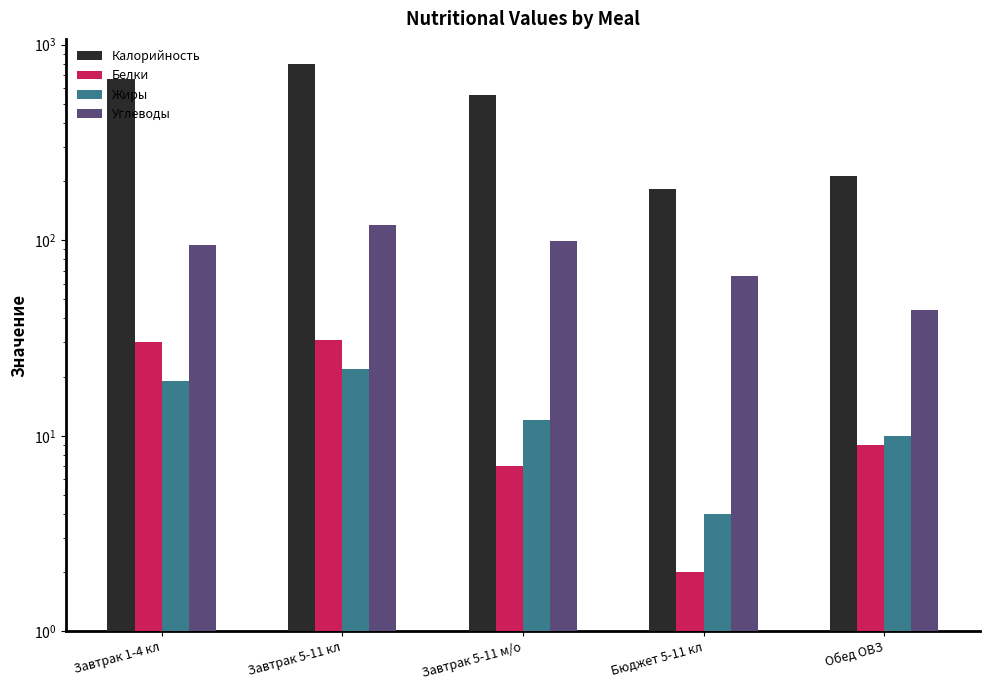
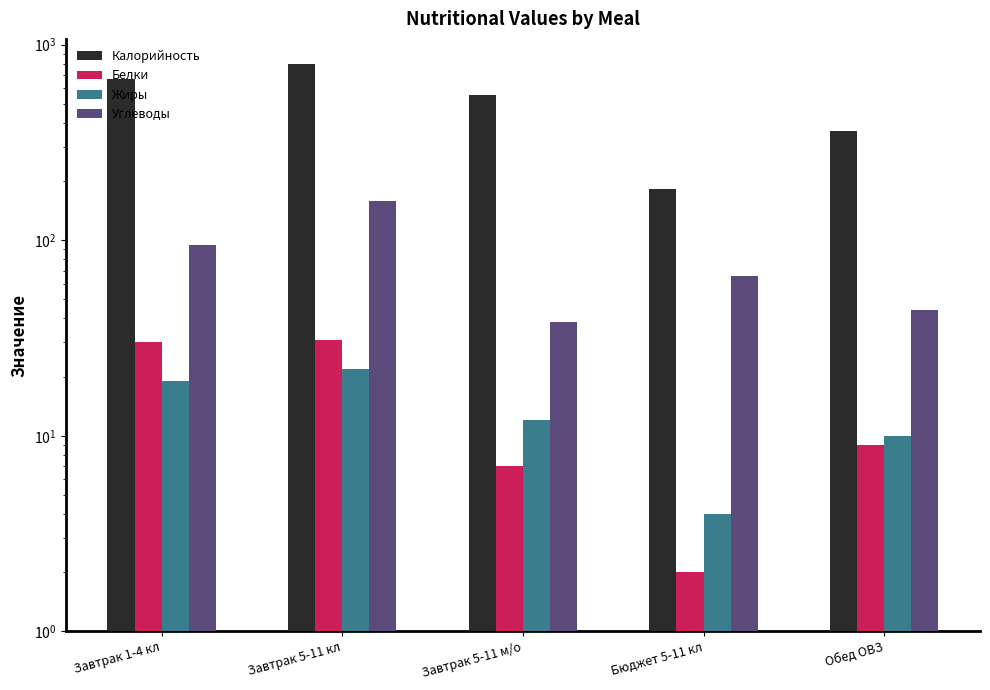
Углеводы, Завтрак 5-11 кл: 120 -> 160
Углеводы, Завтрак 5-11 м/о: 100 -> 38
Калорийность, Обед ОВЗ: 210 -> 360
